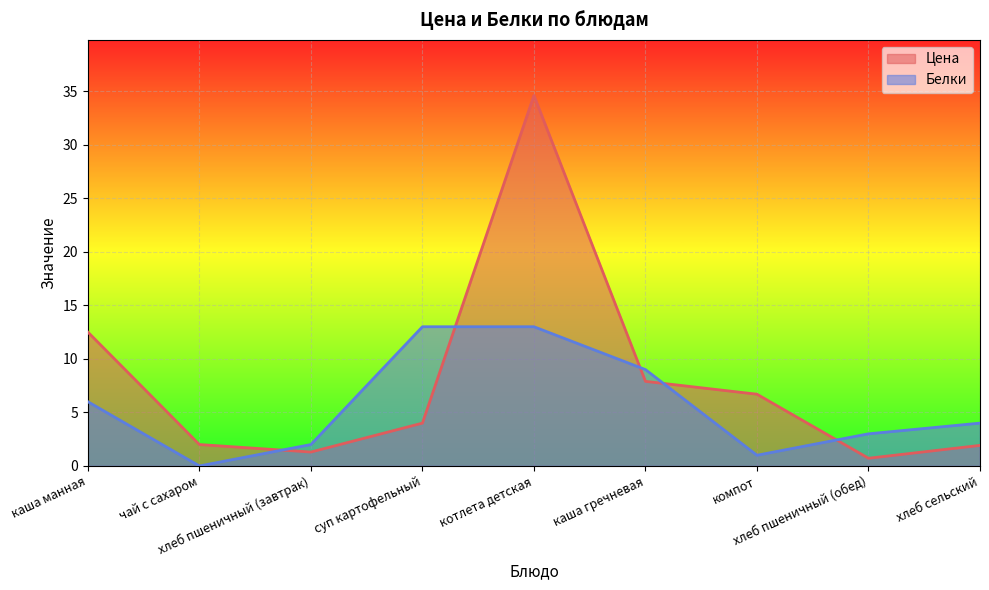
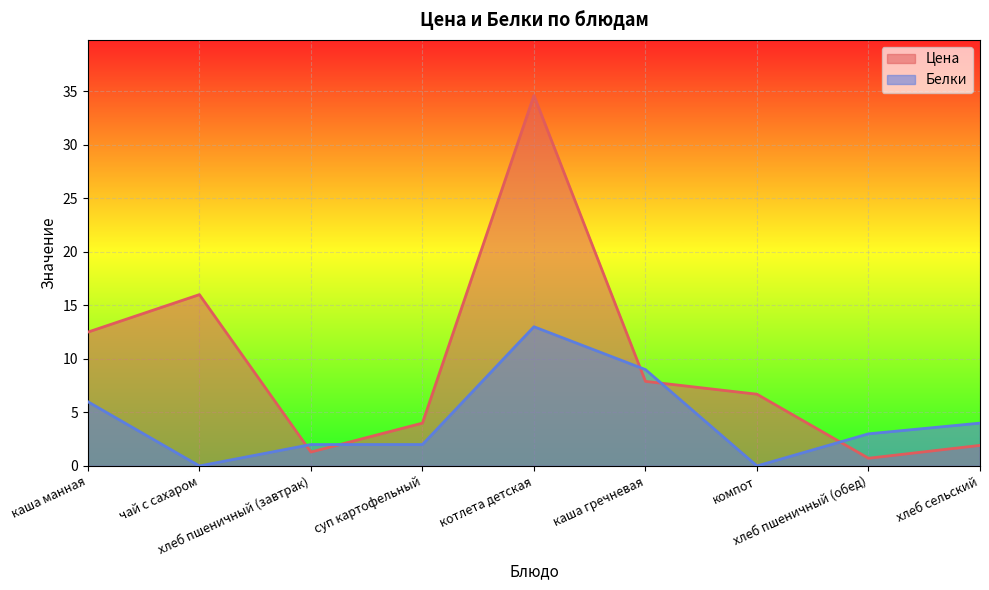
Цена, чай с сахаром: 2 -> 16
Белки, суп картофельный: 13 -> 2
Белки, компот: 1 -> 0
